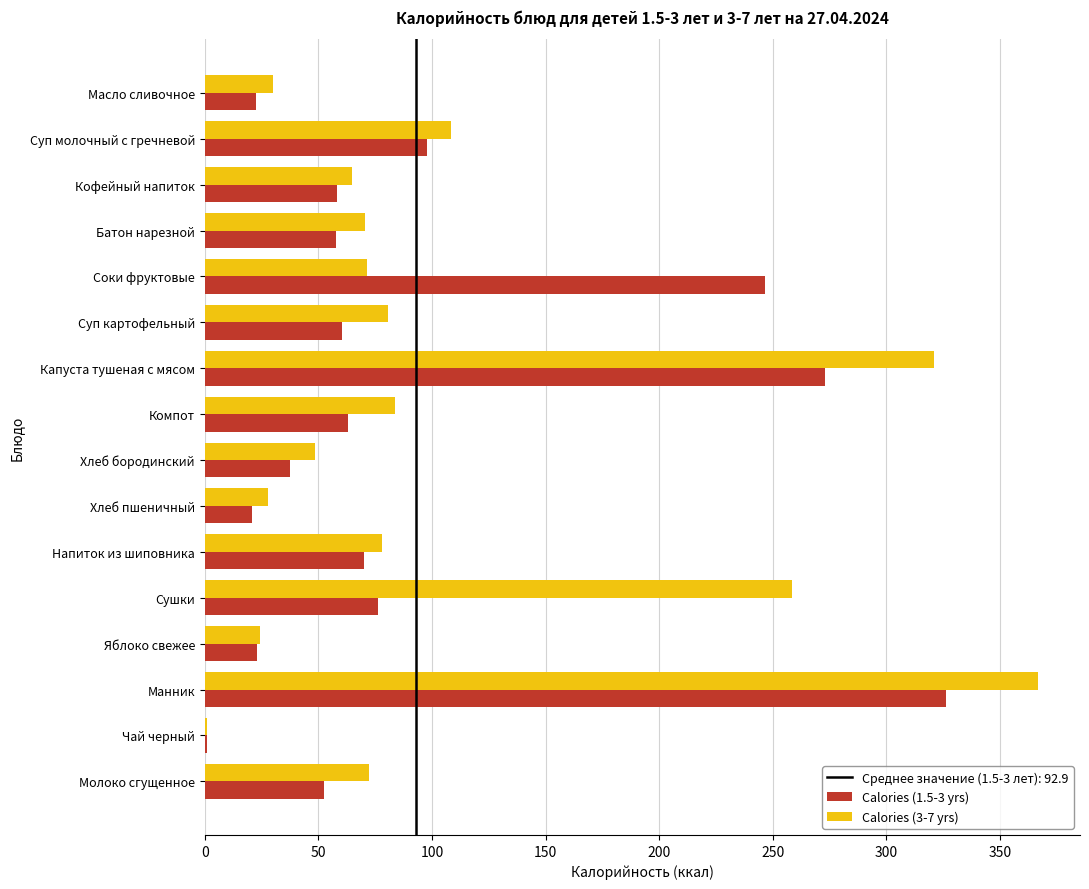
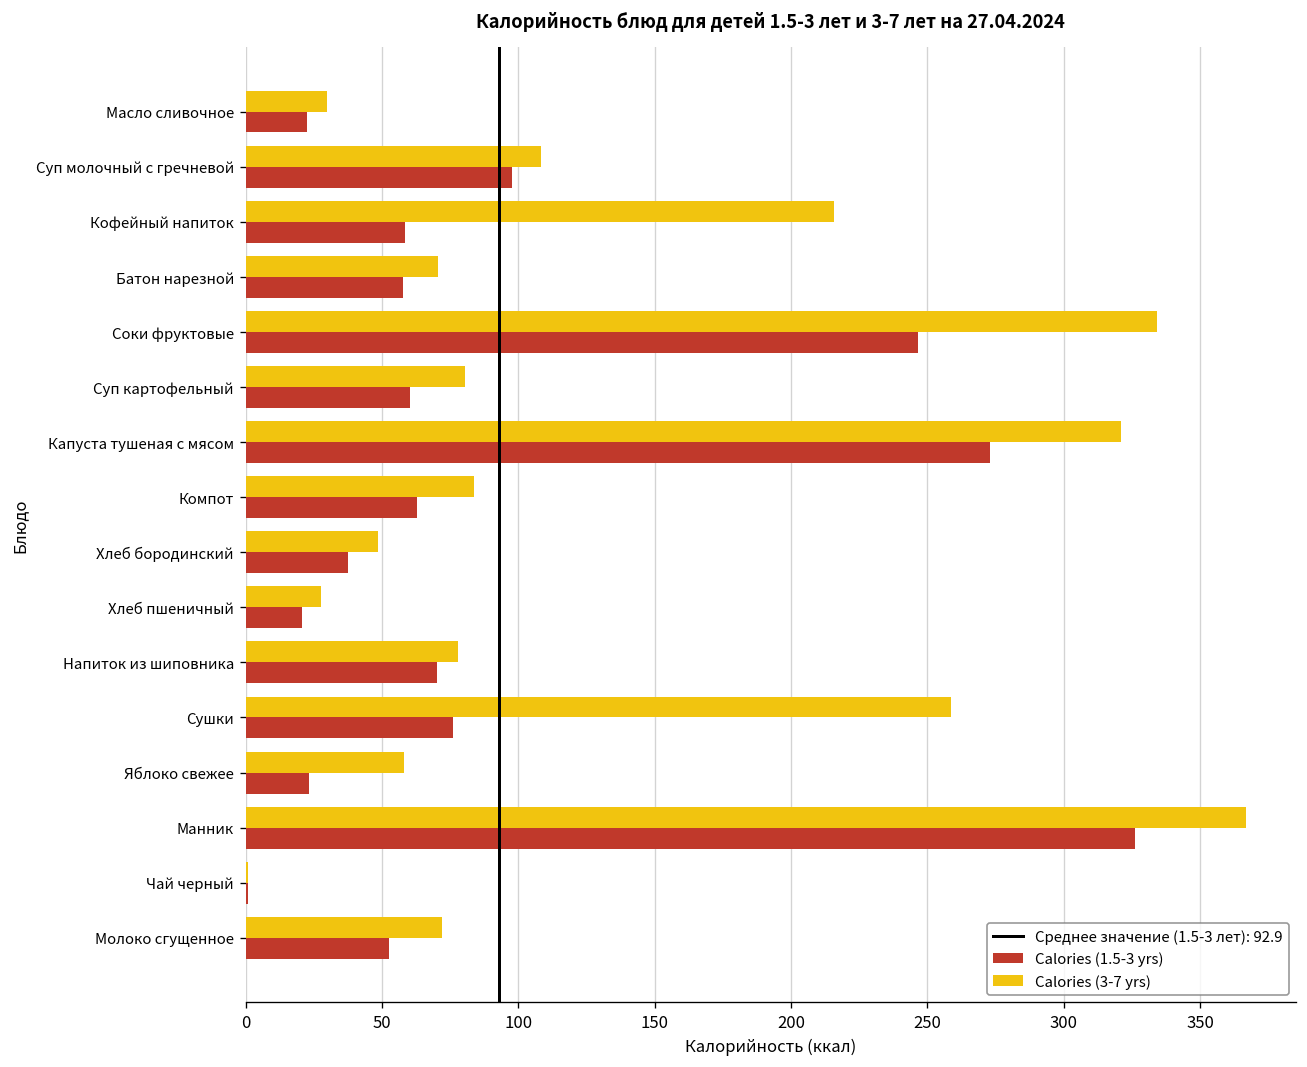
Calories (3-7 yrs), Кофейный напиток: 65 -> 216
Calories (3-7 yrs), Соки фруктовые: 71 -> 334
Calories (3-7 yrs), Яблоко свежее: 24 -> 58
